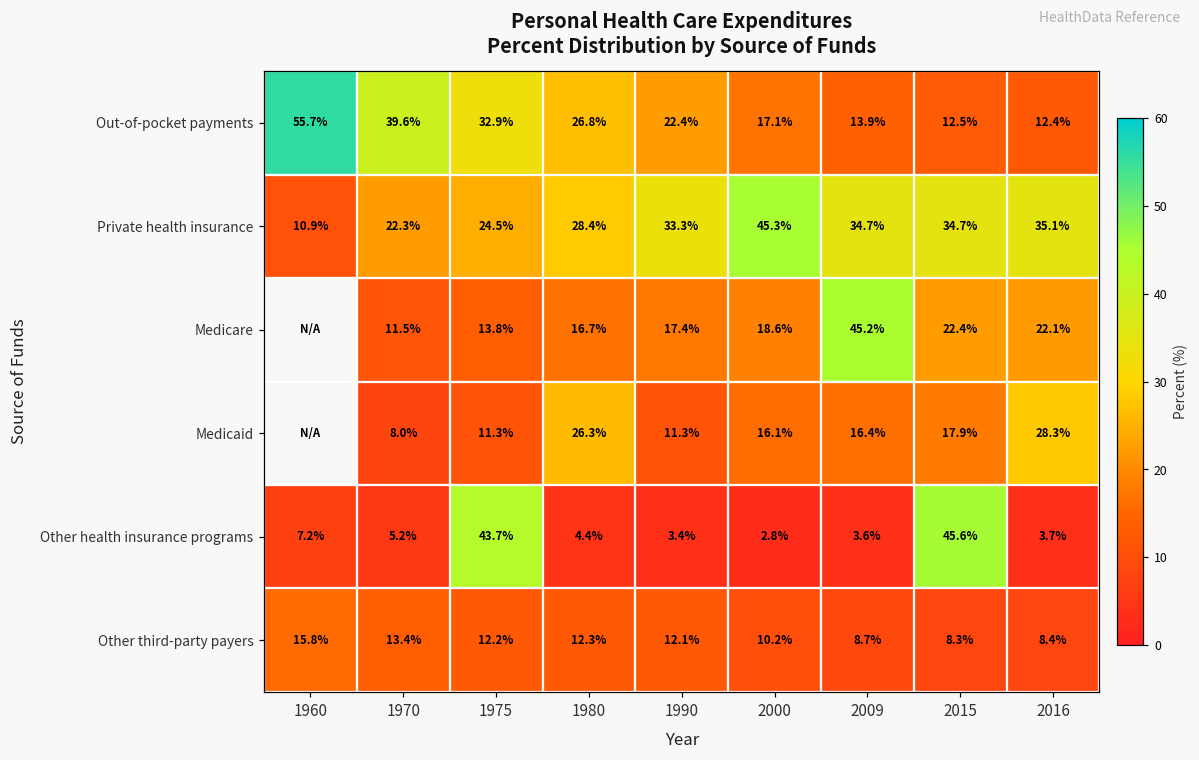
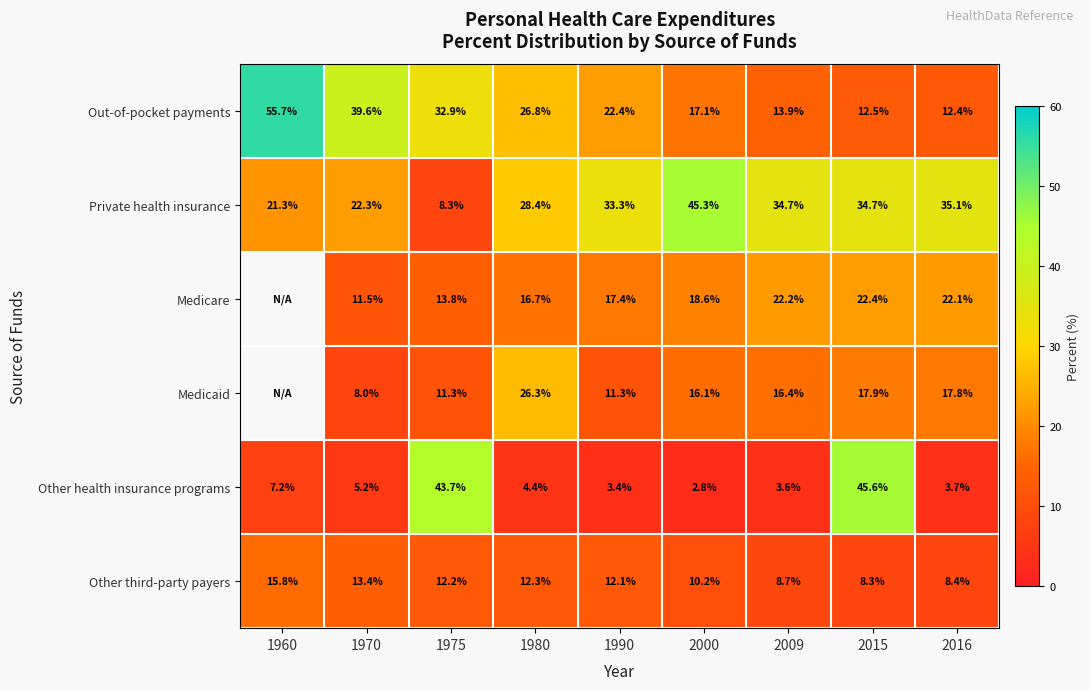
Private health insurance, 1960: 10.9% -> 21.3%
Private health insurance, 1975: 24.5% -> 8.3%
Medicare, 2009: 45.2% -> 22.2%
Medicaid, 2016: 28.3% -> 17.8%
